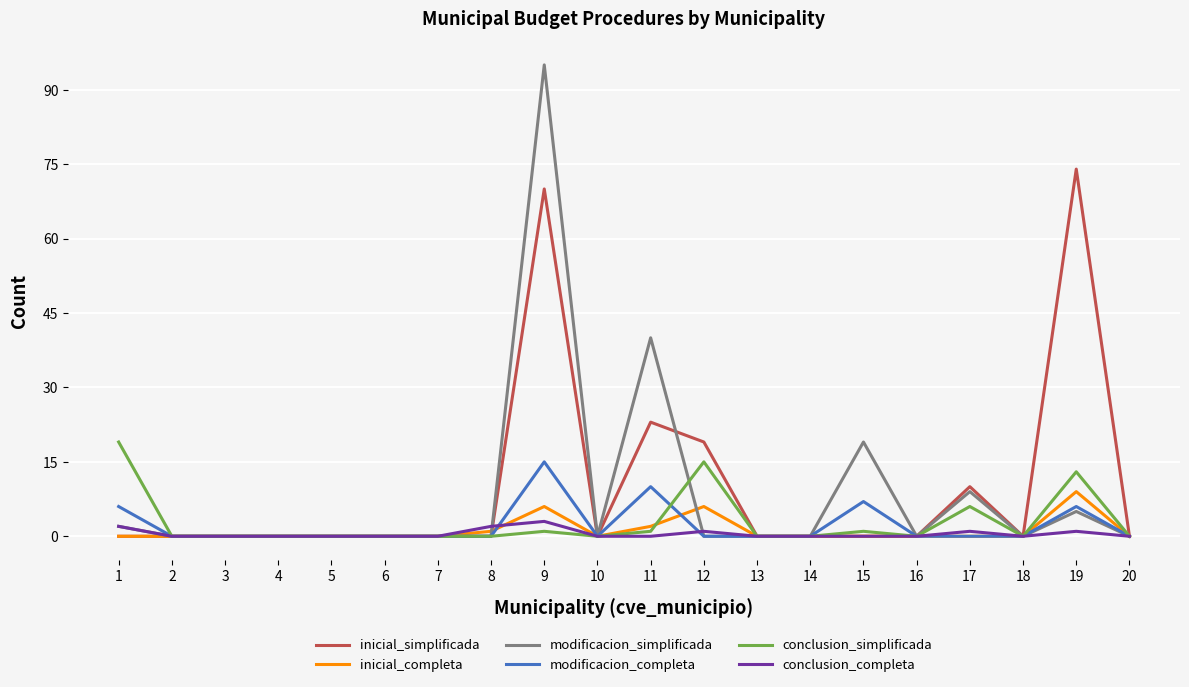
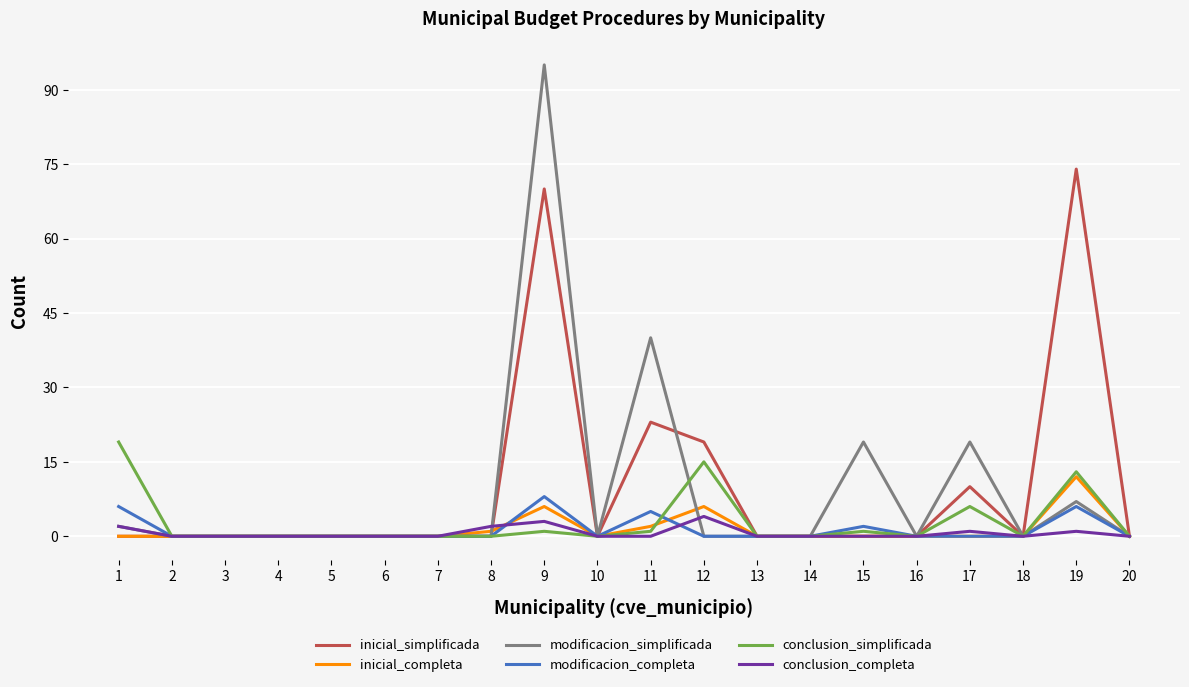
modificacion_completa, 9: 15 -> 8
modificacion_completa, 11: 10 -> 5
conclusion_completa, 12: 1 -> 4
modificacion_completa, 15: 7 -> 2
modificacion_simplificada, 17: 9 -> 19
inicial_completa, 19: 9 -> 12
modificacion_simplificada, 19: 5 -> 7
